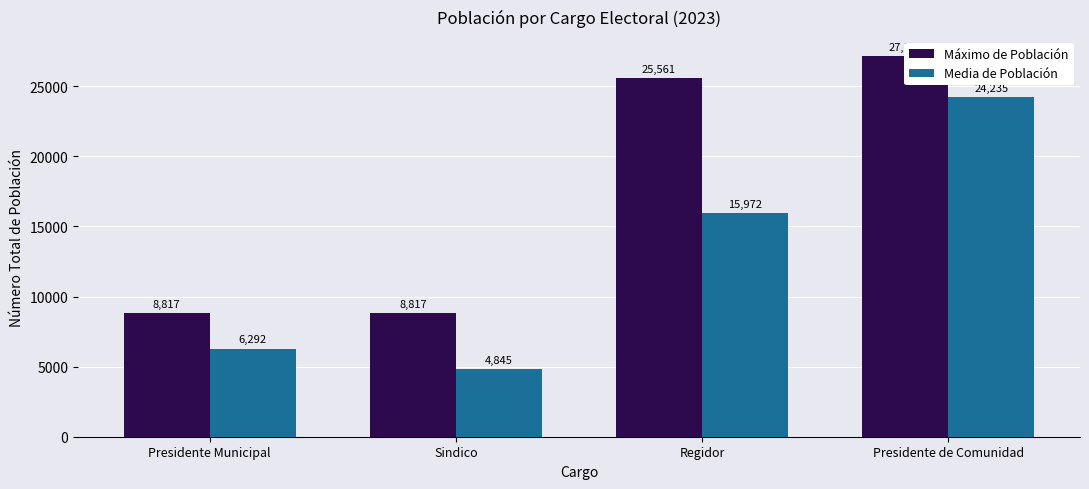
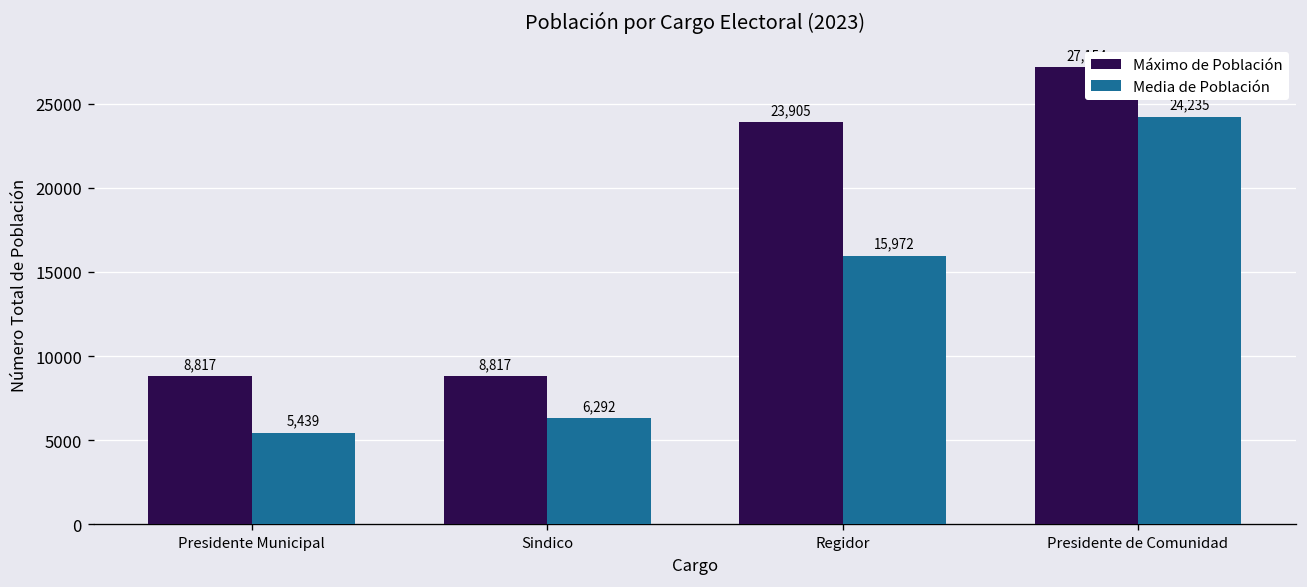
Media de Población, Presidente Municipal: 6,292 -> 5,439
Media de Población, Sindico: 4,845 -> 6,292
Máximo de Población, Regidor: 25,561 -> 23,905
